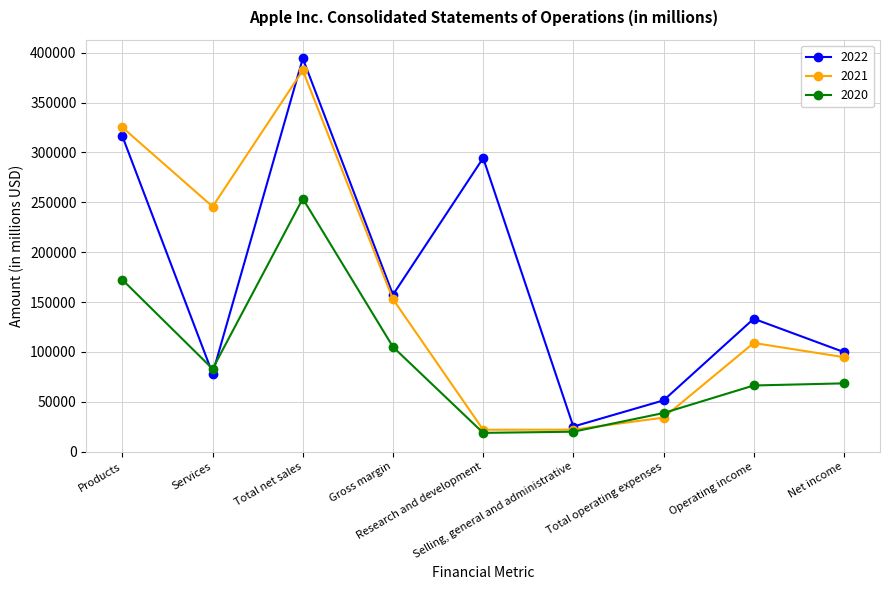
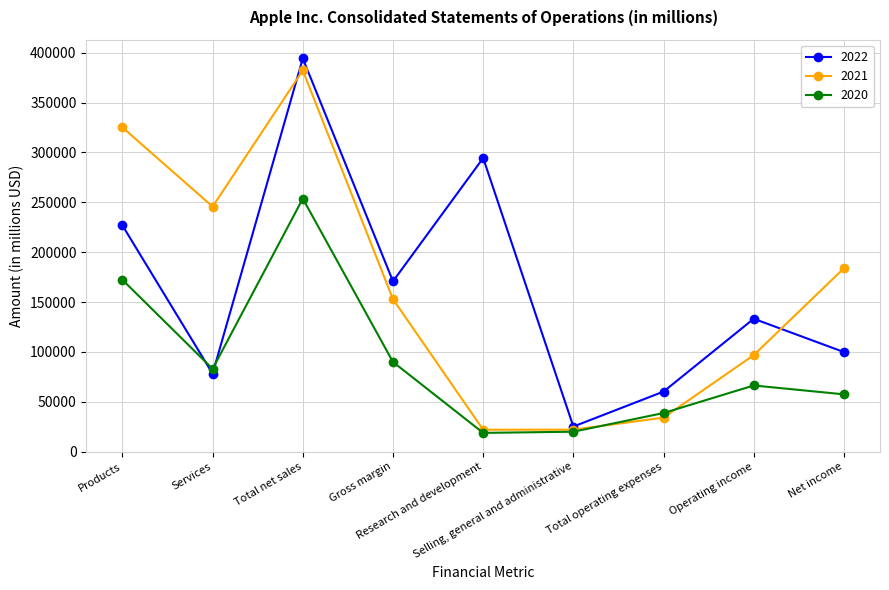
2022, Products: 320000 -> 230000
2022, Gross margin: 160000 -> 170000
2020, Gross margin: 100000 -> 90000
2022, Total operating expenses: 50000 -> 60000
2021, Operating income: 110000 -> 100000
2021, Net income: 90000 -> 180000
2020, Net income: 70000 -> 60000
